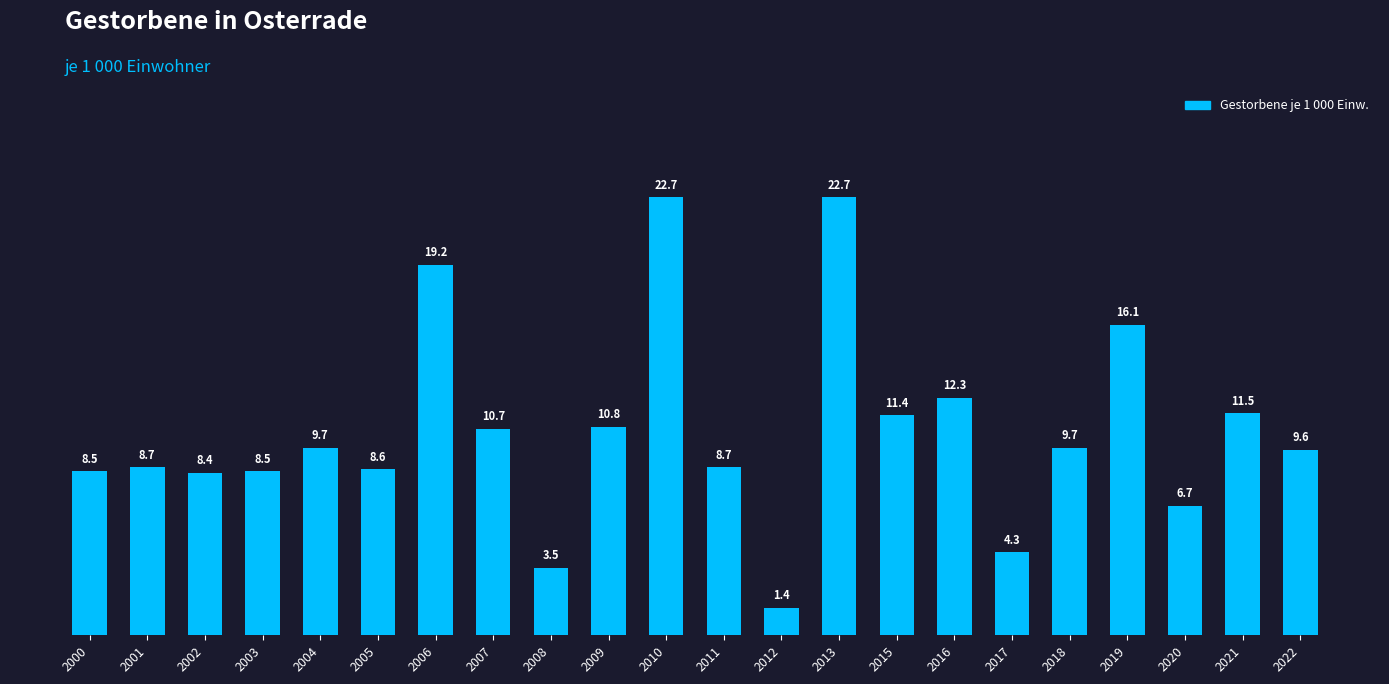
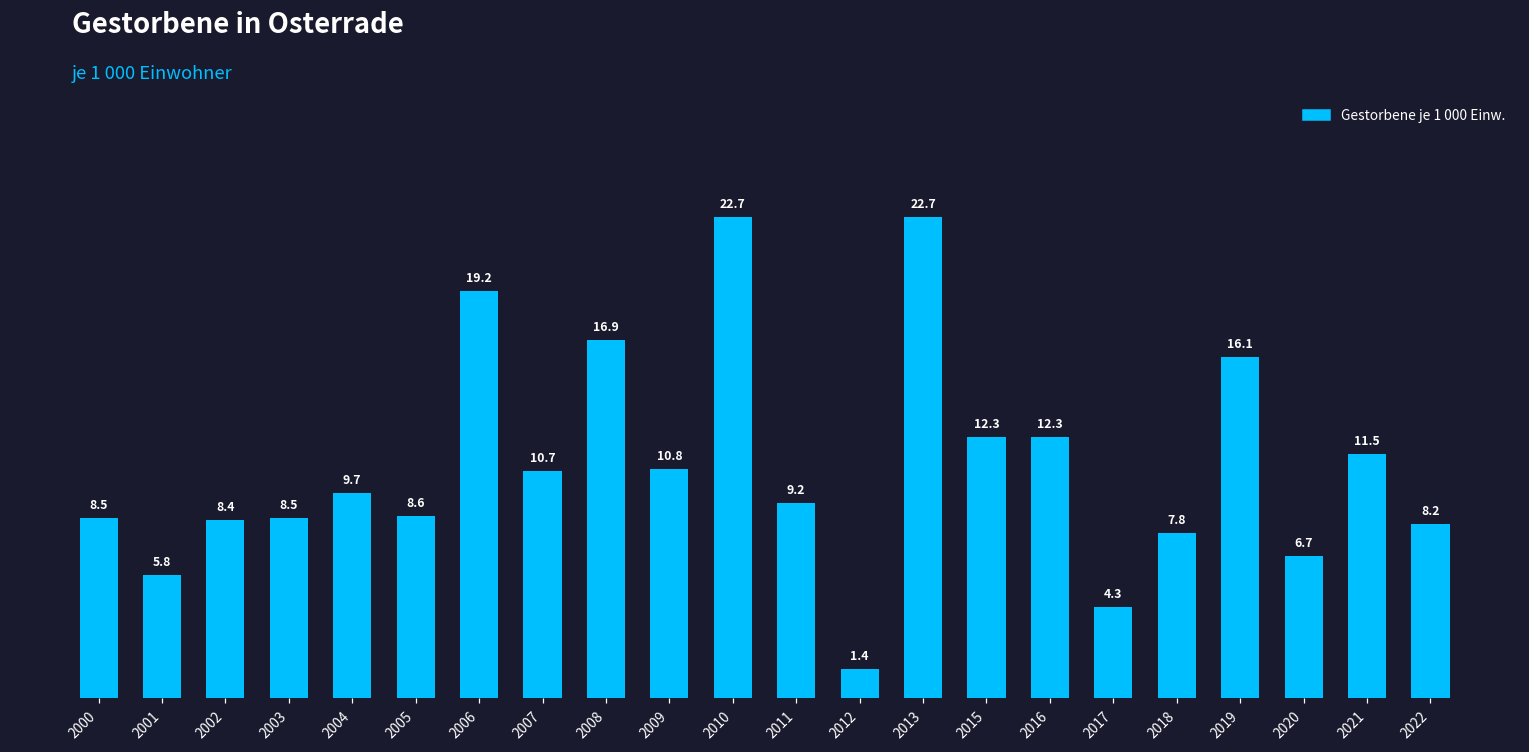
2001: 8.7 -> 5.8
2008: 3.5 -> 16.9
2011: 8.7 -> 9.2
2015: 11.4 -> 12.3
2018: 9.7 -> 7.8
2022: 9.6 -> 8.2
